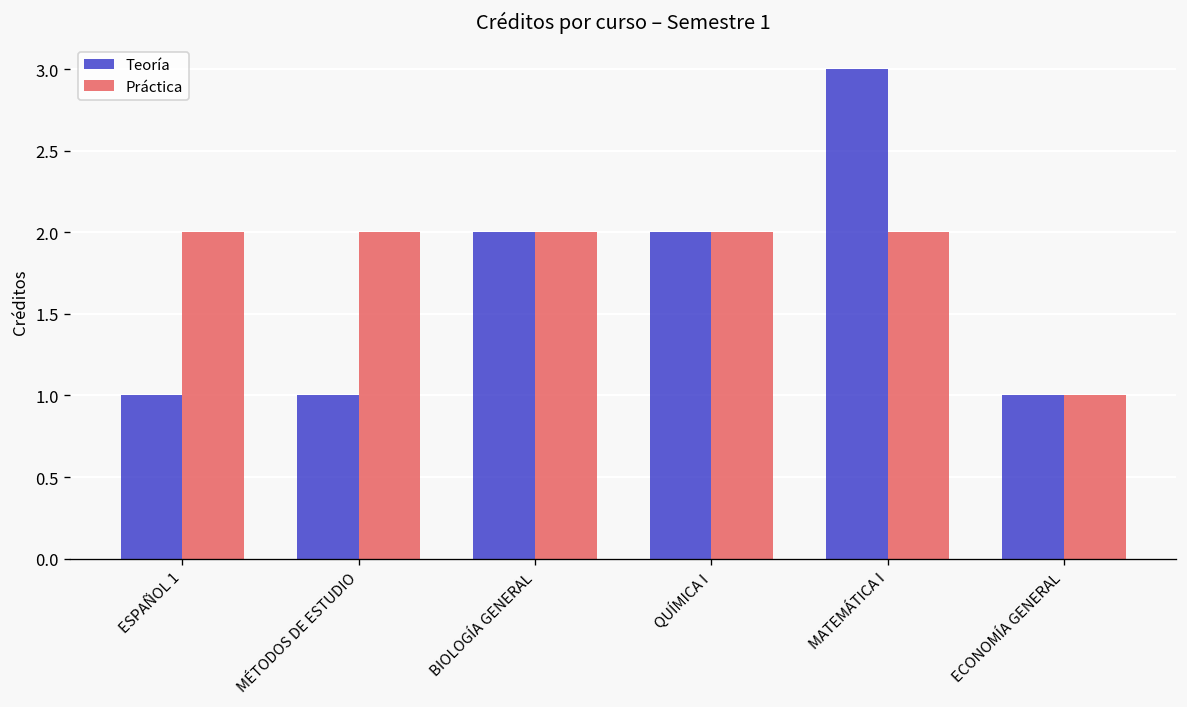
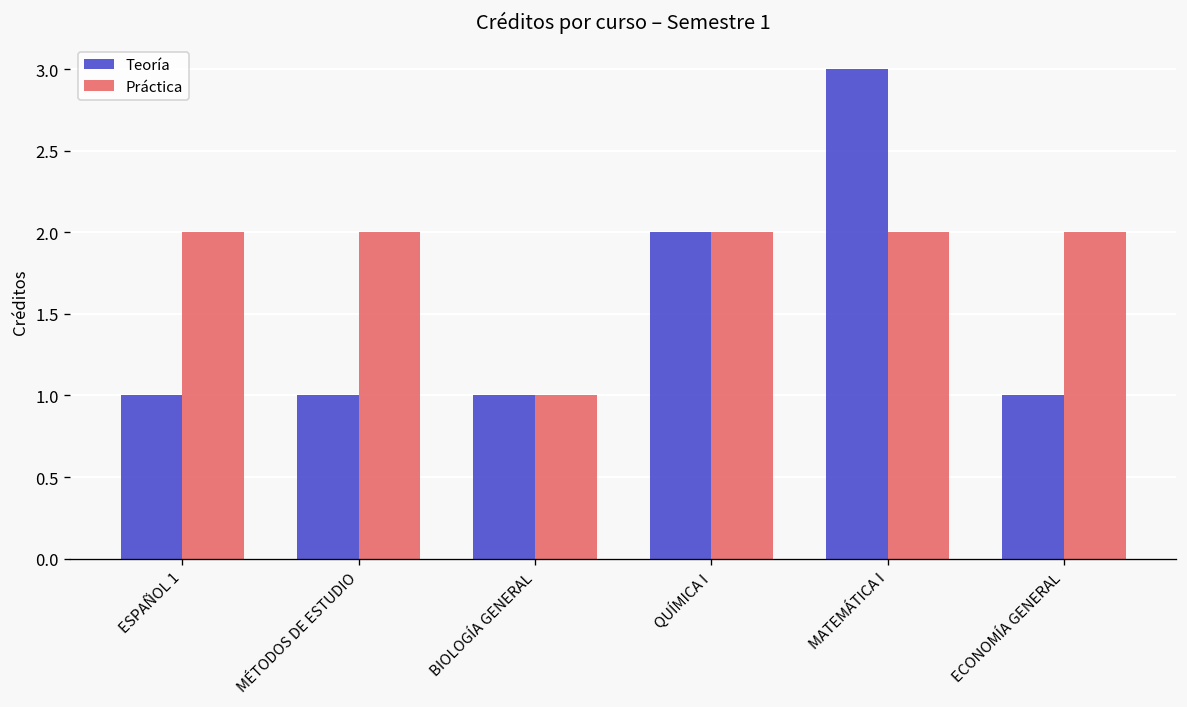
Teoría, BIOLOGÍA GENERAL: 2 -> 1
Práctica, BIOLOGÍA GENERAL: 2 -> 1
Práctica, ECONOMÍA GENERAL: 1 -> 2
